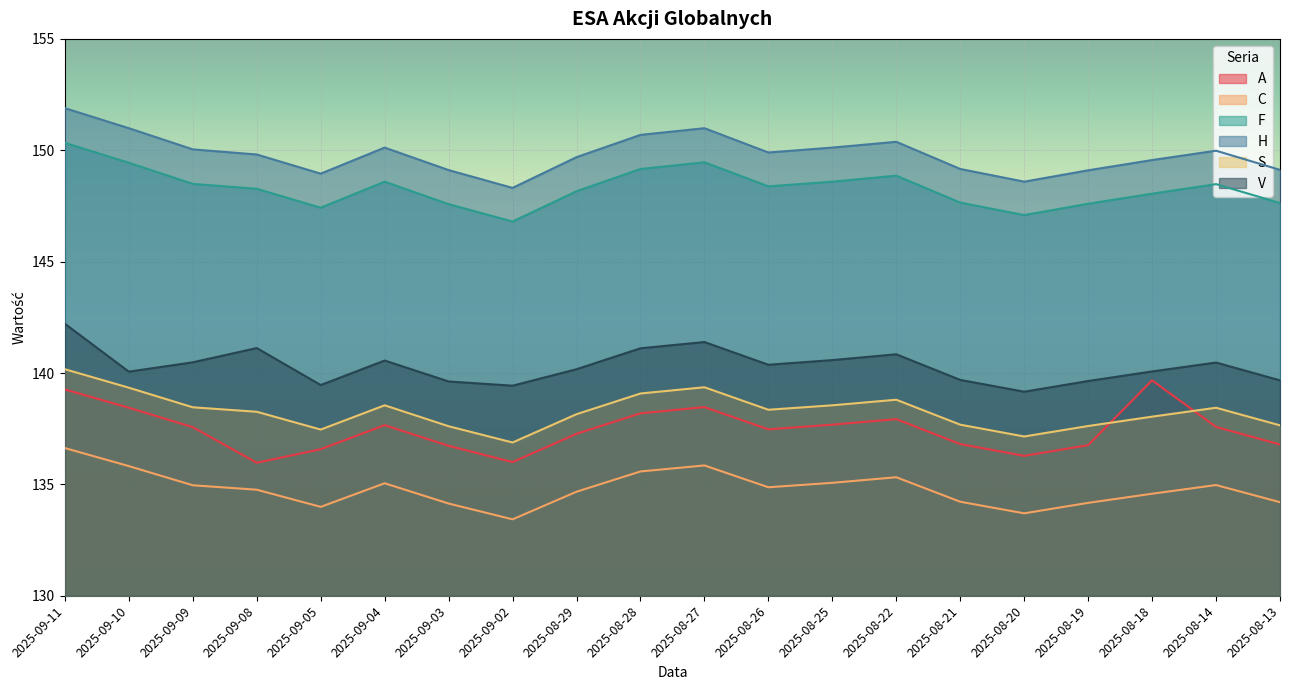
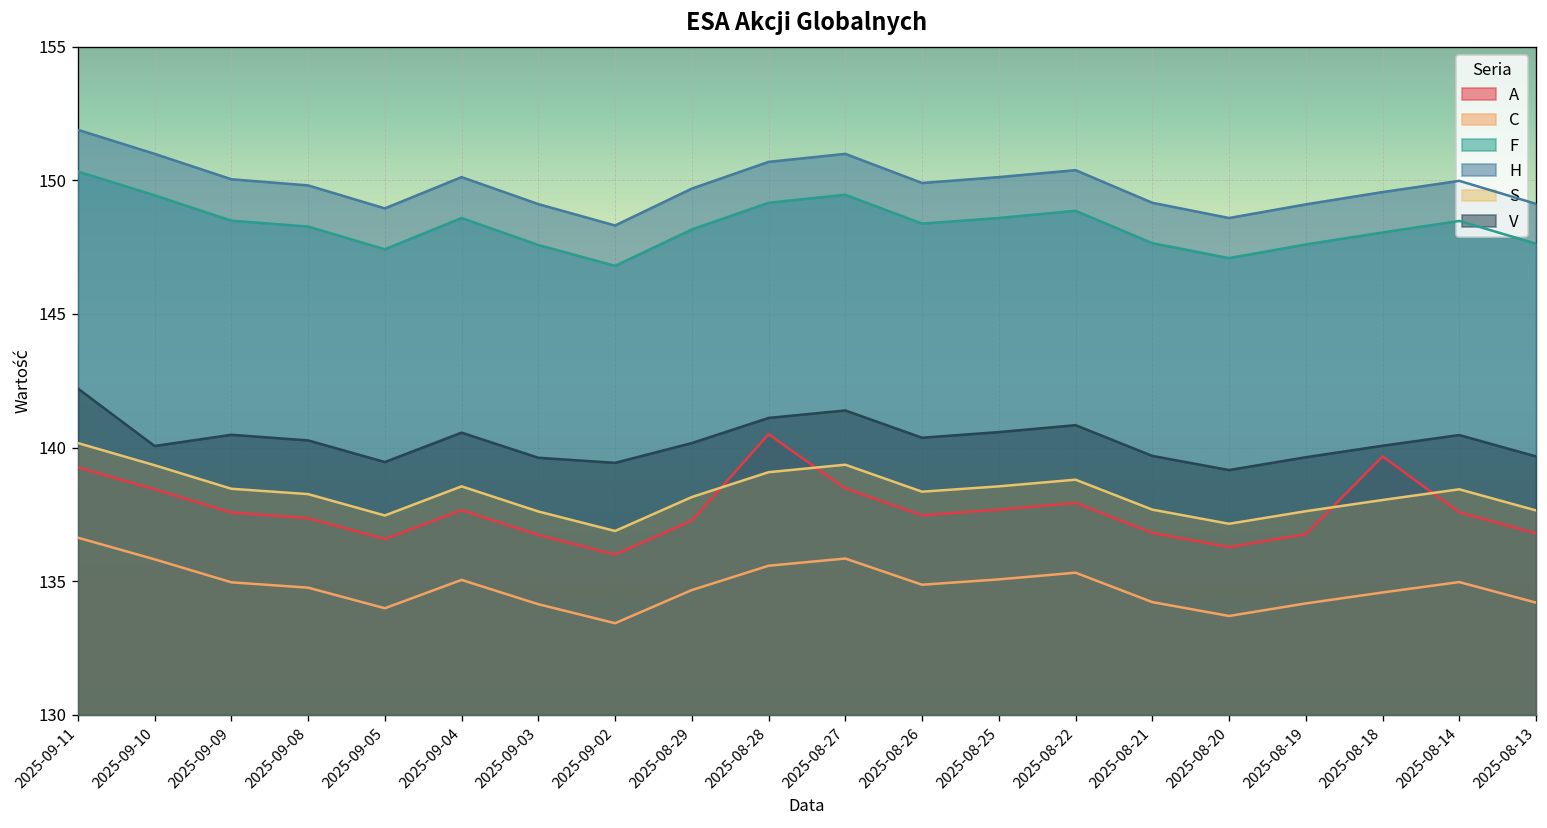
A, 2025-09-08: 136.0 -> 137.4
V, 2025-09-08: 141.1 -> 140.3
A, 2025-08-28: 138.2 -> 140.5
